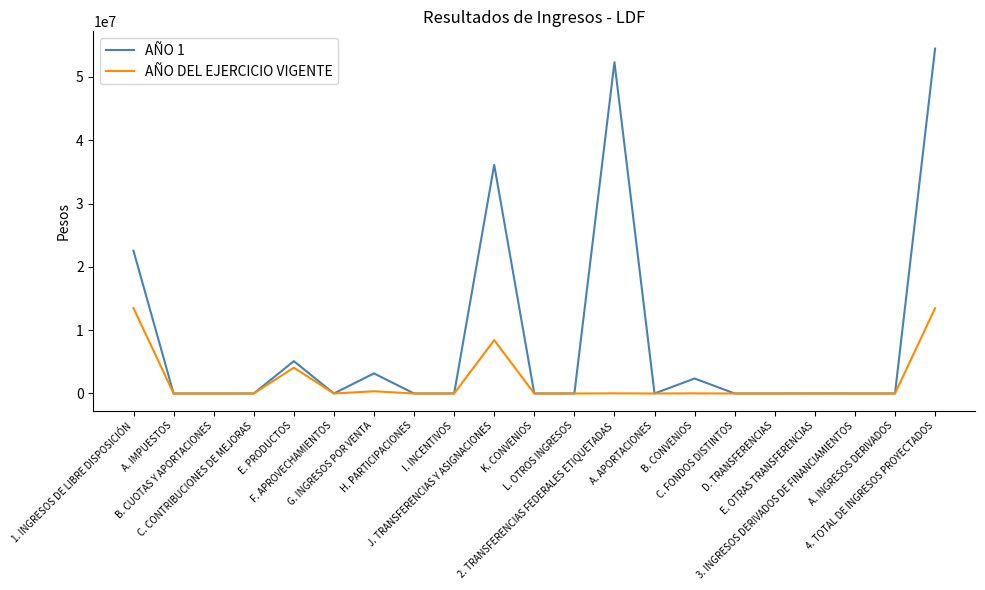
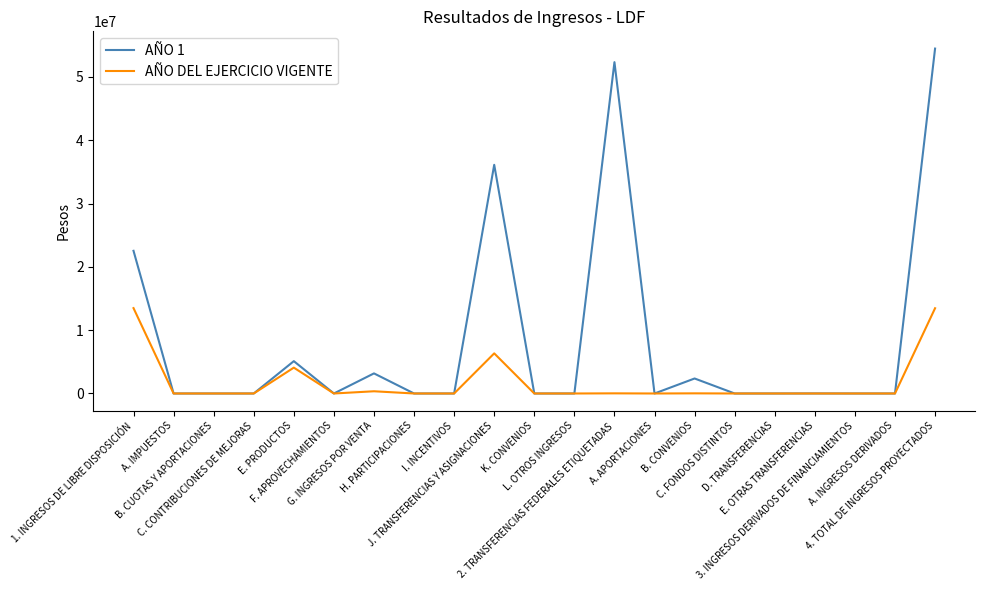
AÑO DEL EJERCICIO VIGENTE, J. TRANSFERENCIAS Y ASIGNACIONES: 8000000 -> 6000000
